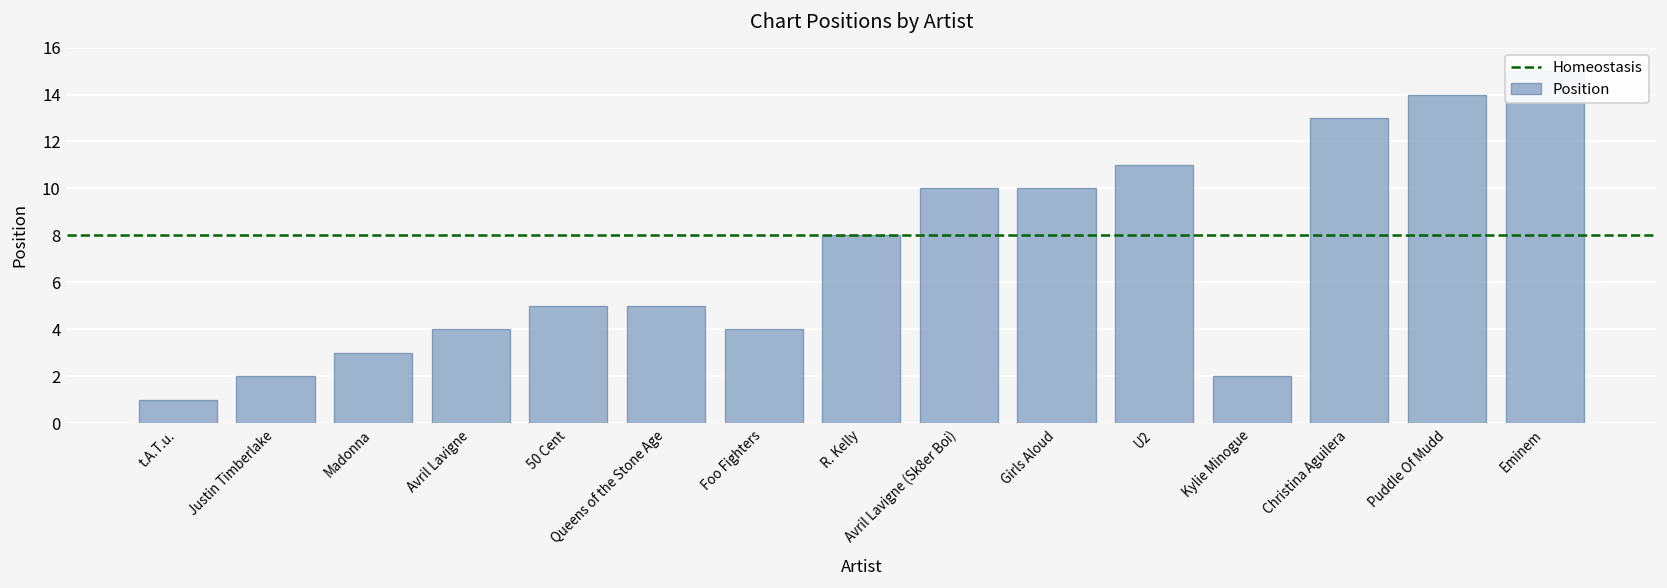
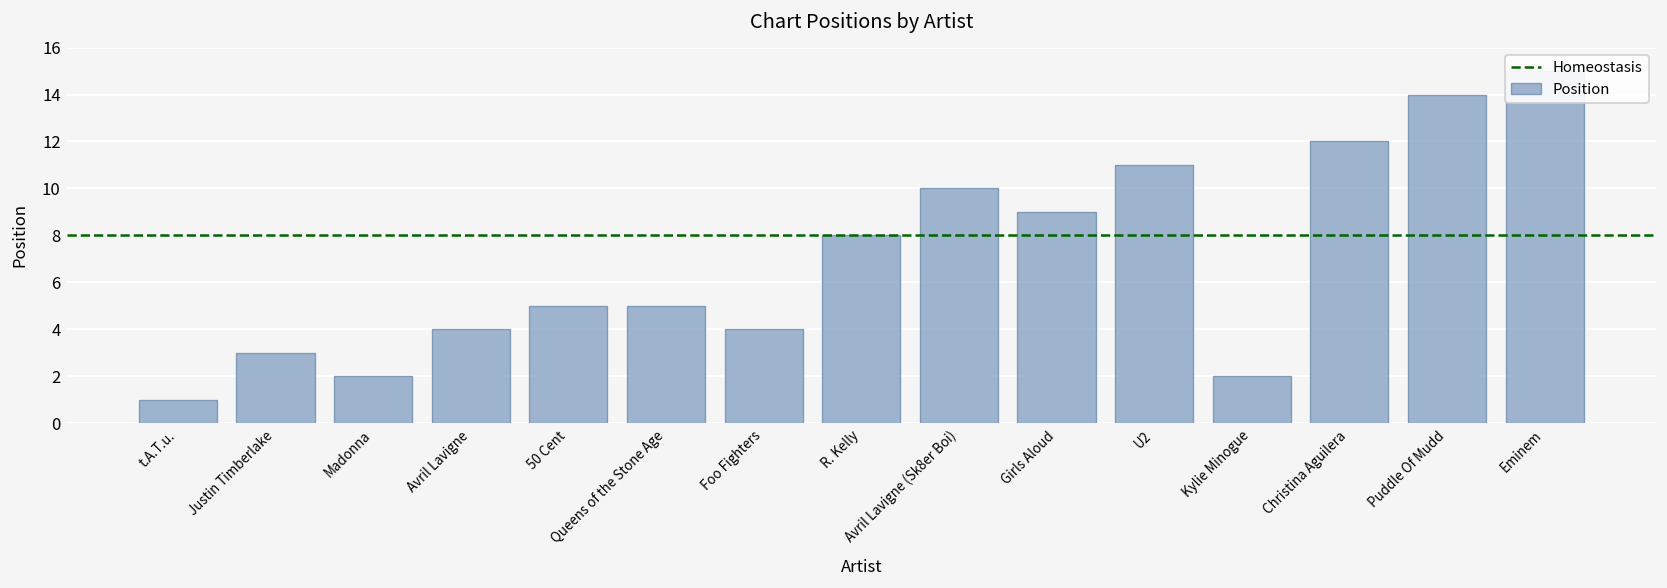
Justin Timberlake: 2 -> 3
Madonna: 3 -> 2
Girls Aloud: 10 -> 9
Christina Aguilera: 13 -> 12
